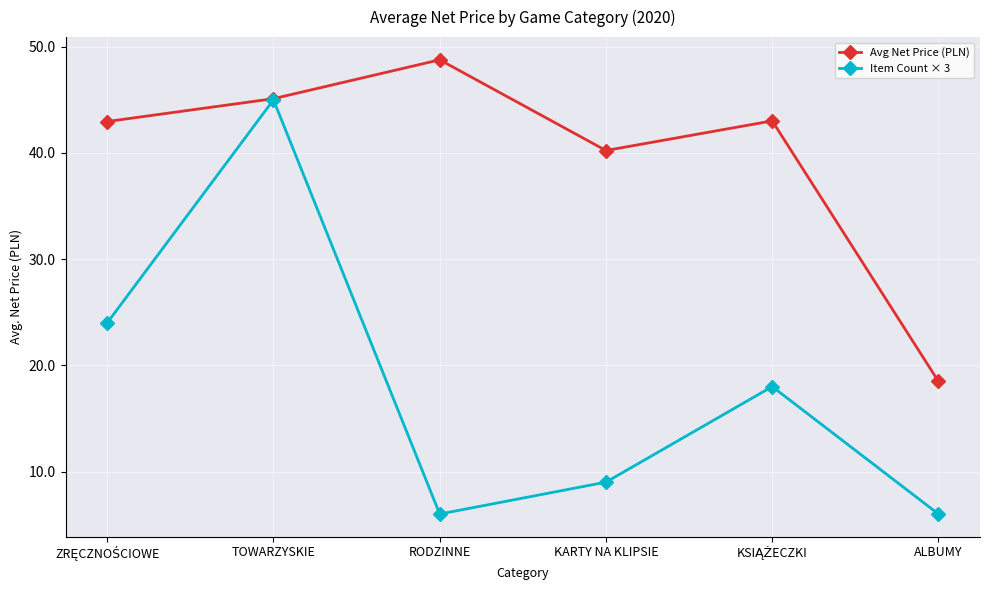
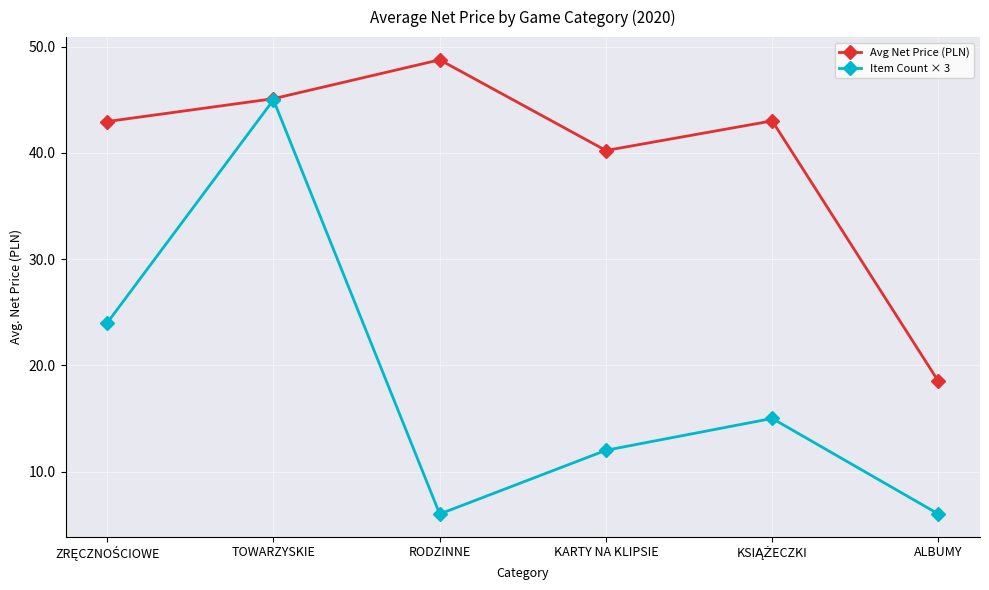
Item Count × 3, KARTY NA KLIPSIE: 9.0 -> 12.0
Item Count × 3, KSIĄŻECZKI: 18.0 -> 15.0
